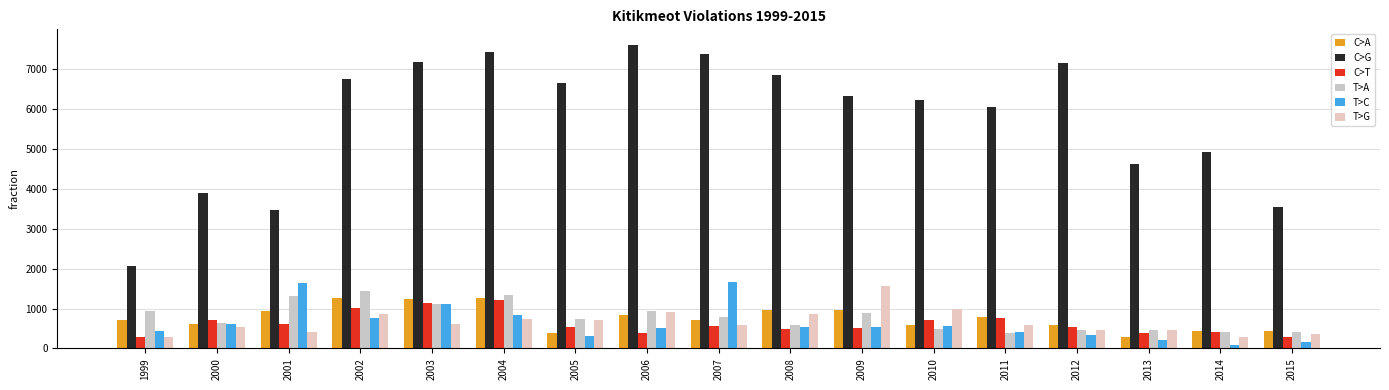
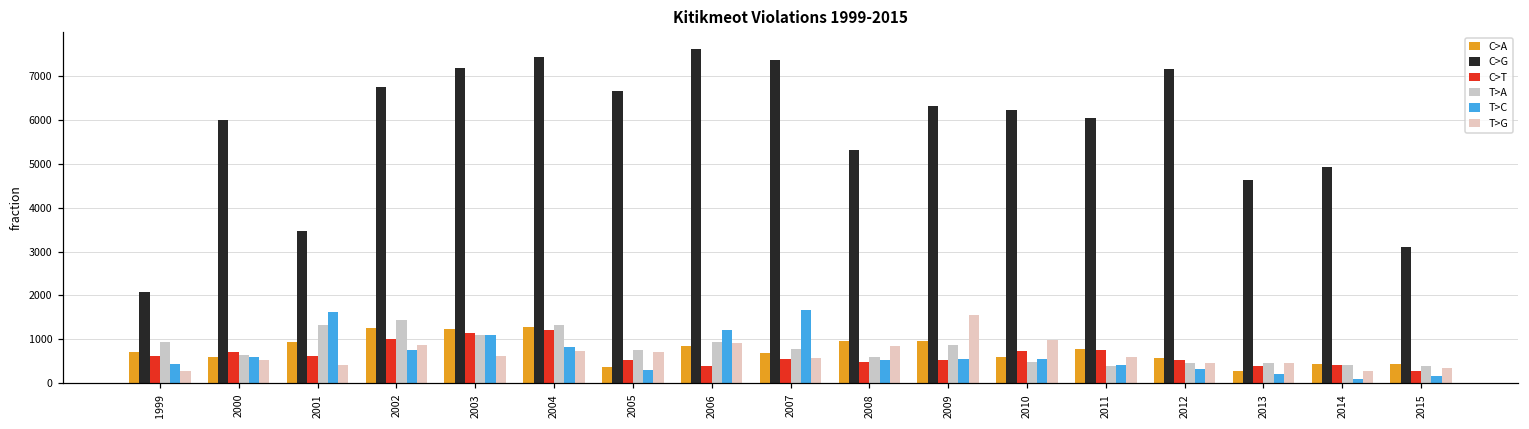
C>T, 1999: 300 -> 600
C>G, 2000: 3900 -> 6000
T>C, 2006: 500 -> 1200
C>G, 2008: 6800 -> 5300
C>G, 2015: 3500 -> 3100
